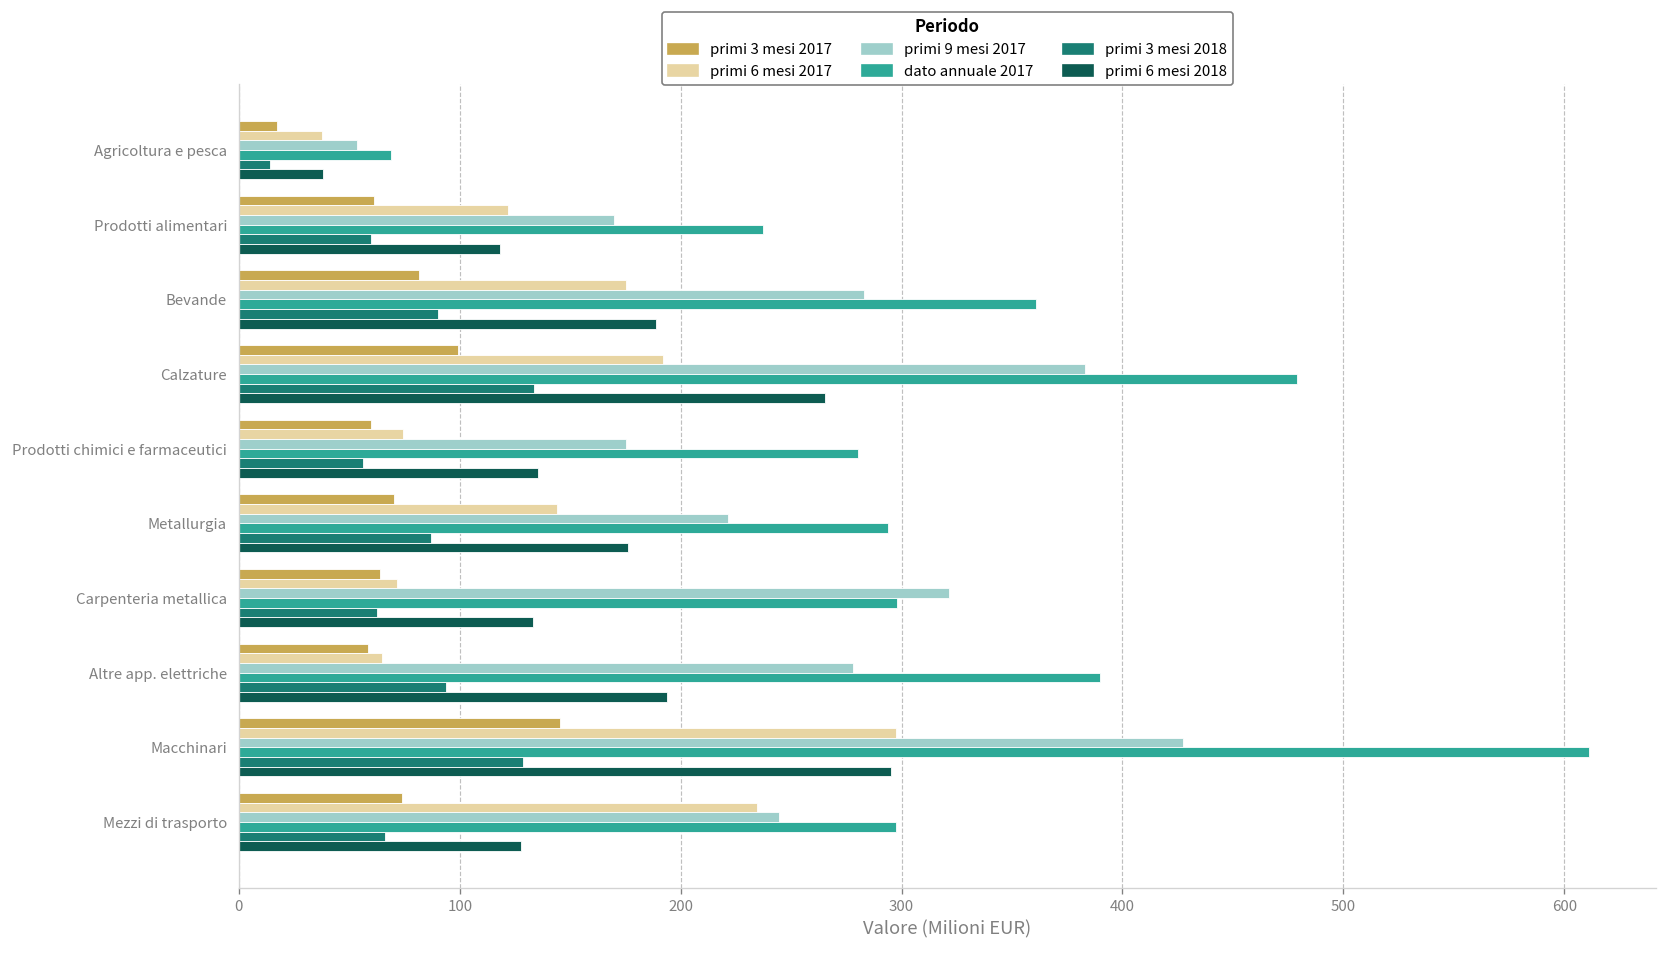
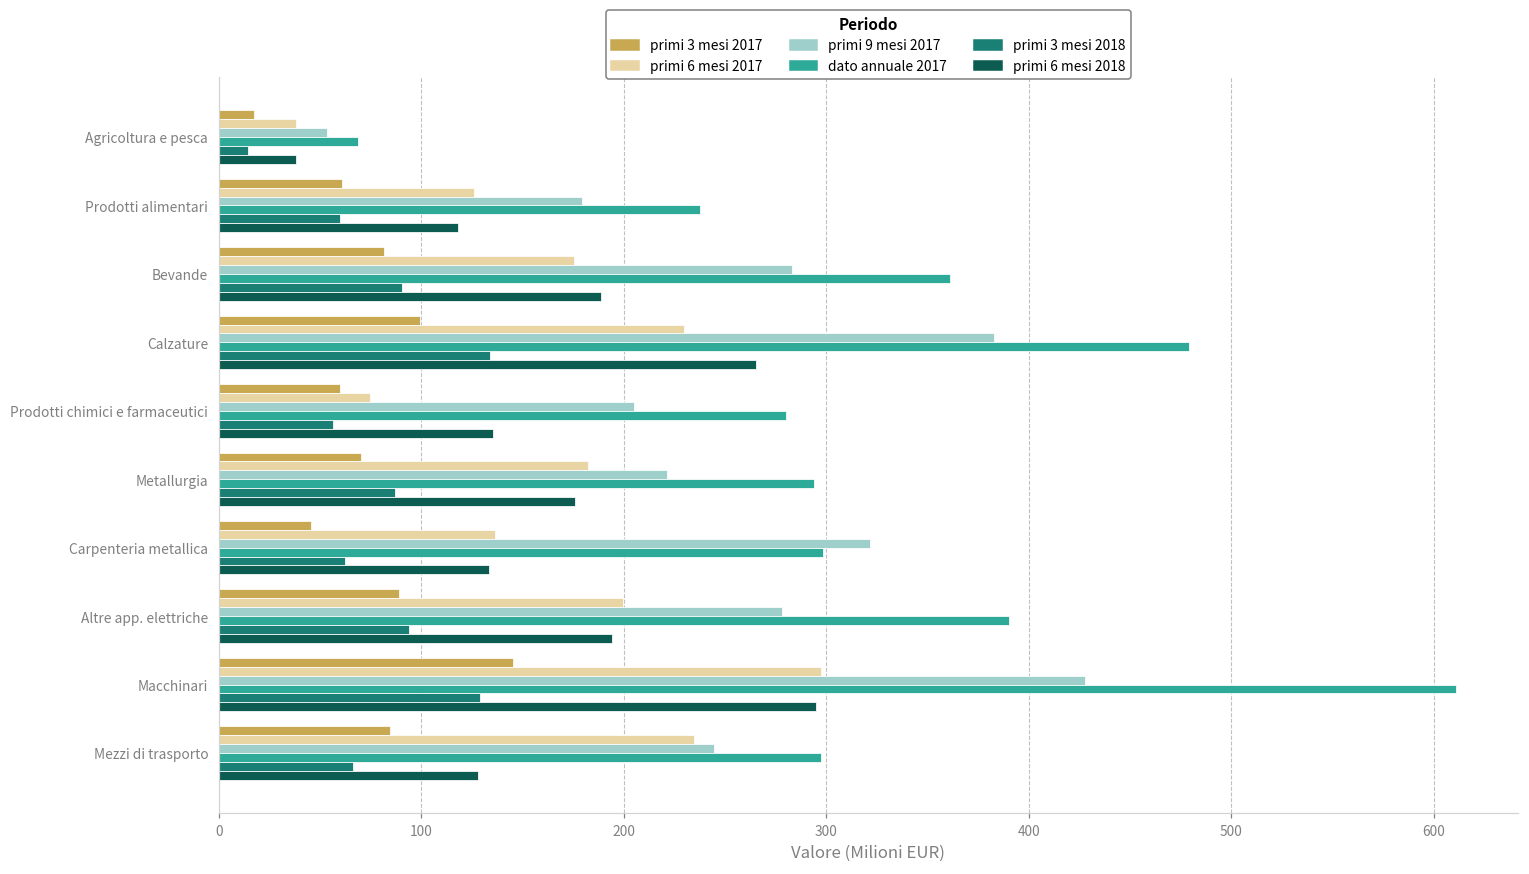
primi 6 mesi 2017, Prodotti alimentari: 122 -> 126
primi 9 mesi 2017, Prodotti alimentari: 170 -> 179
primi 6 mesi 2017, Calzature: 192 -> 230
primi 9 mesi 2017, Prodotti chimici e farmaceutici: 175 -> 205
primi 6 mesi 2017, Metallurgia: 144 -> 182
primi 3 mesi 2017, Carpenteria metallica: 64 -> 45
primi 6 mesi 2017, Carpenteria metallica: 72 -> 136
primi 3 mesi 2017, Altre app. elettriche: 59 -> 89
primi 6 mesi 2017, Altre app. elettriche: 65 -> 200
primi 3 mesi 2017, Mezzi di trasporto: 74 -> 85
